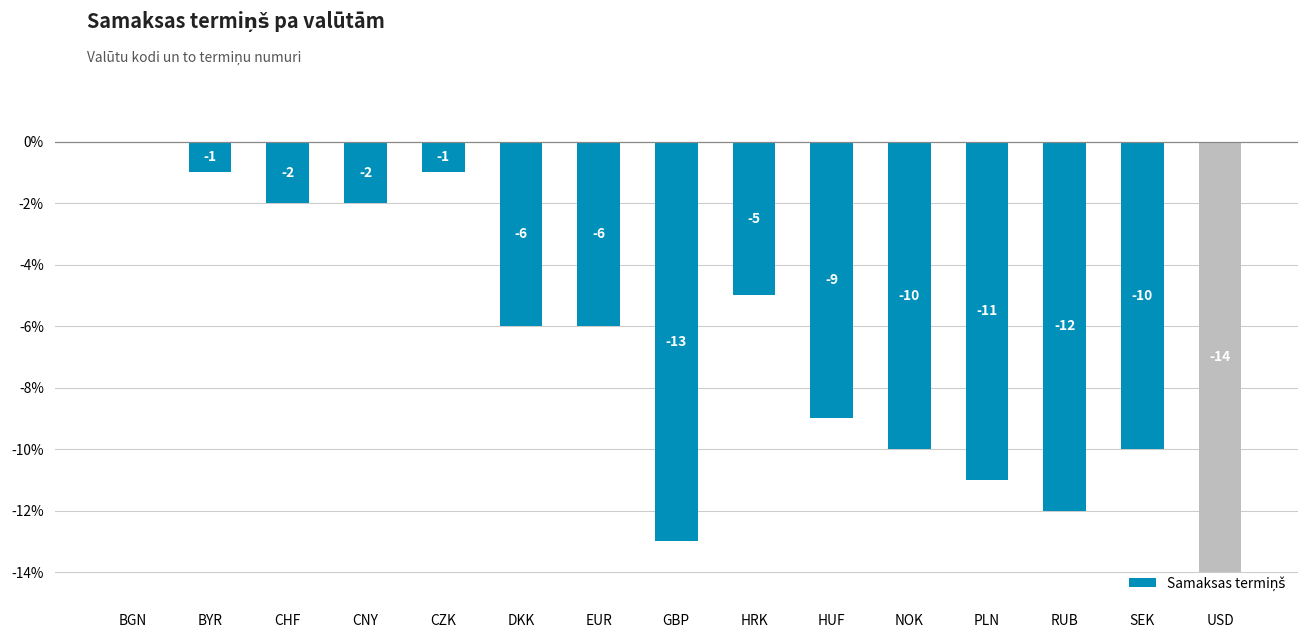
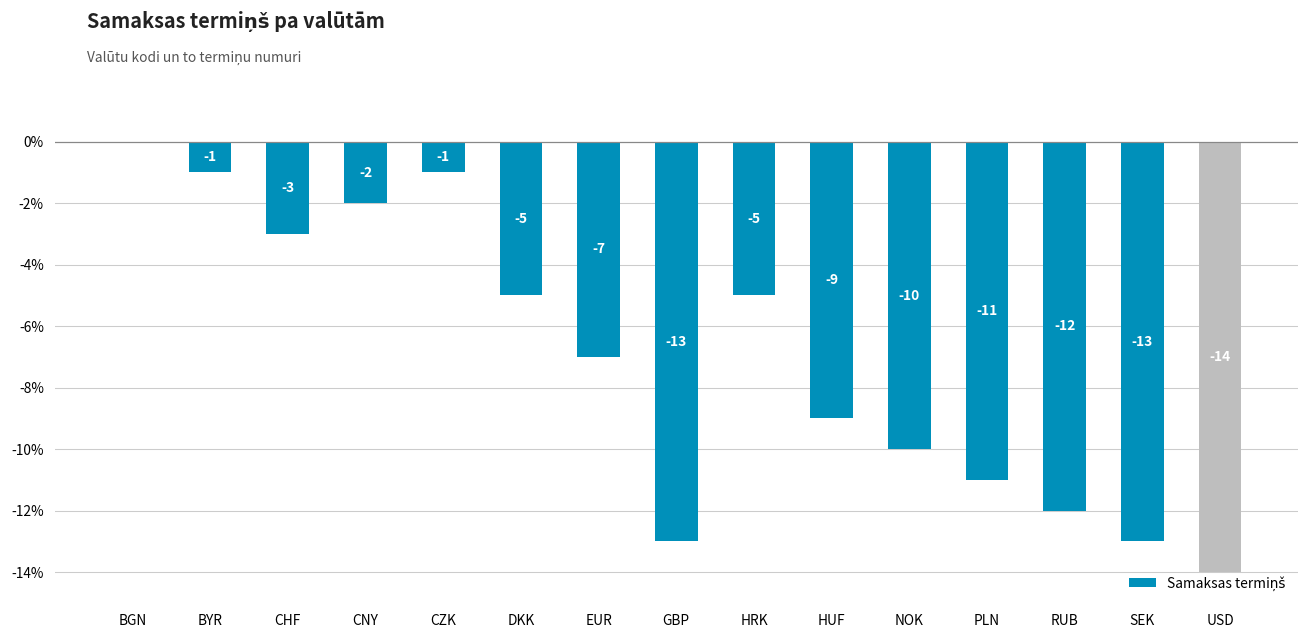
CHF: -2 -> -3
DKK: -6 -> -5
EUR: -6 -> -7
SEK: -10 -> -13
